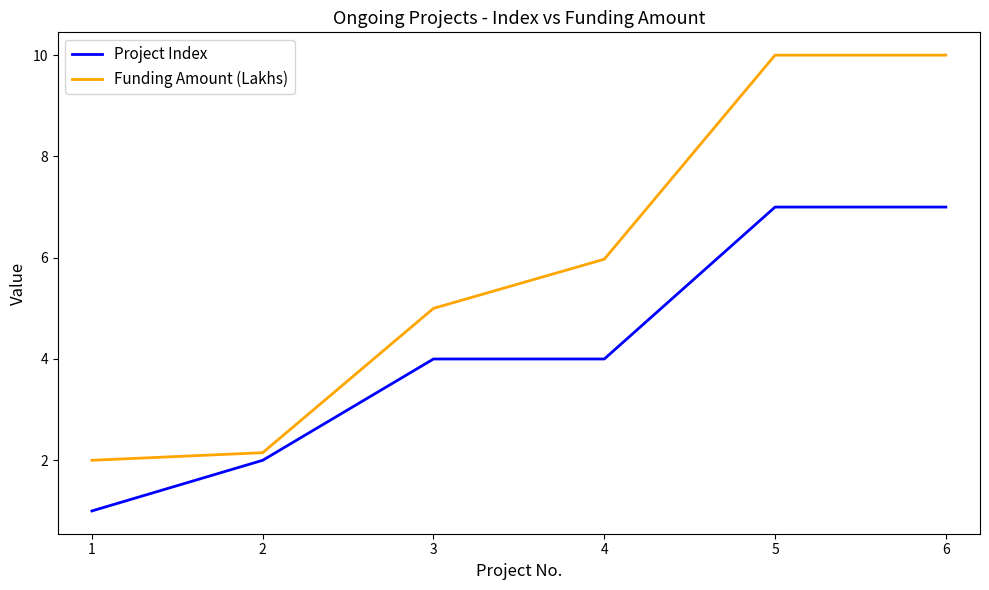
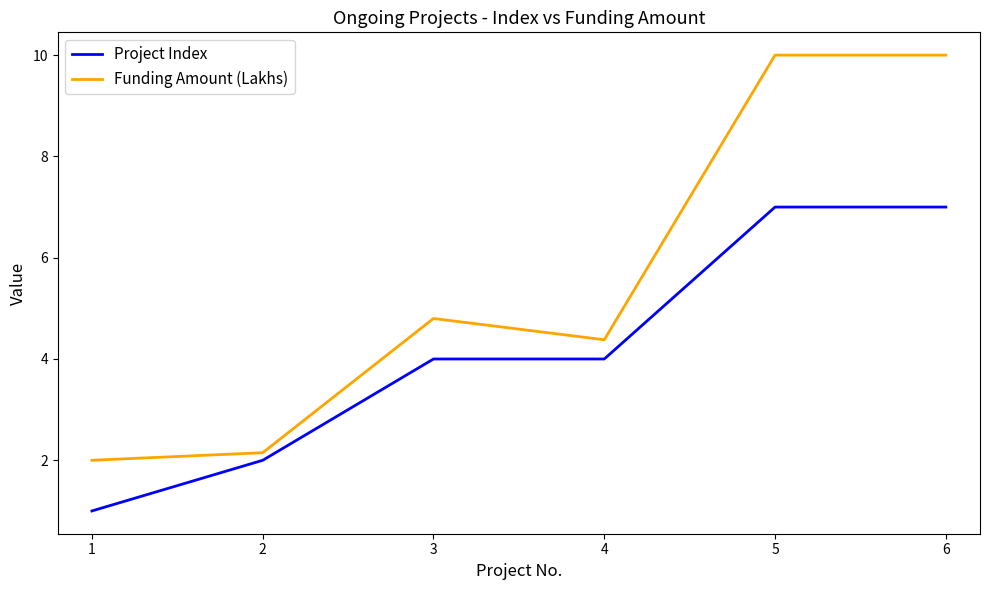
Funding Amount (Lakhs), 3: 5.0 -> 4.8
Funding Amount (Lakhs), 4: 6.0 -> 4.4
